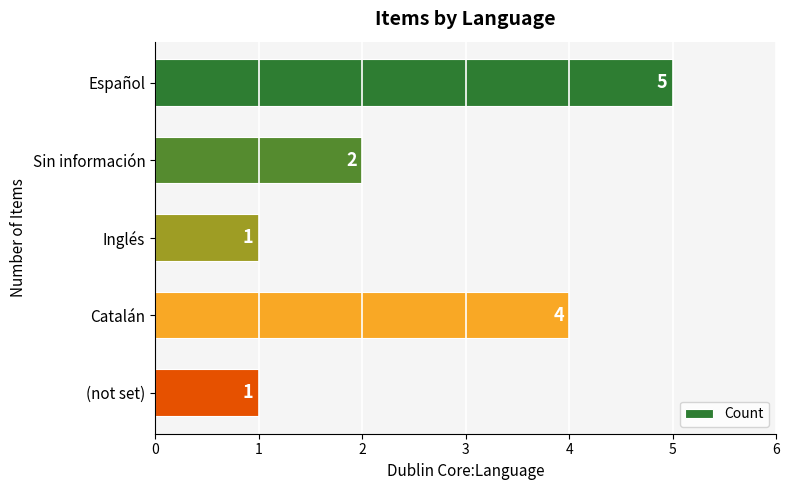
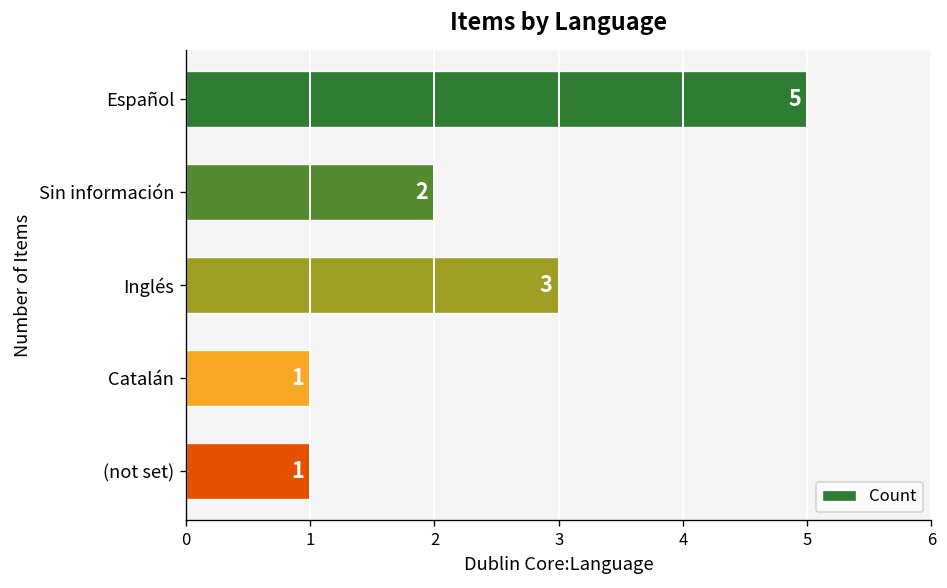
Inglés: 1 -> 3
Catalán: 4 -> 1
